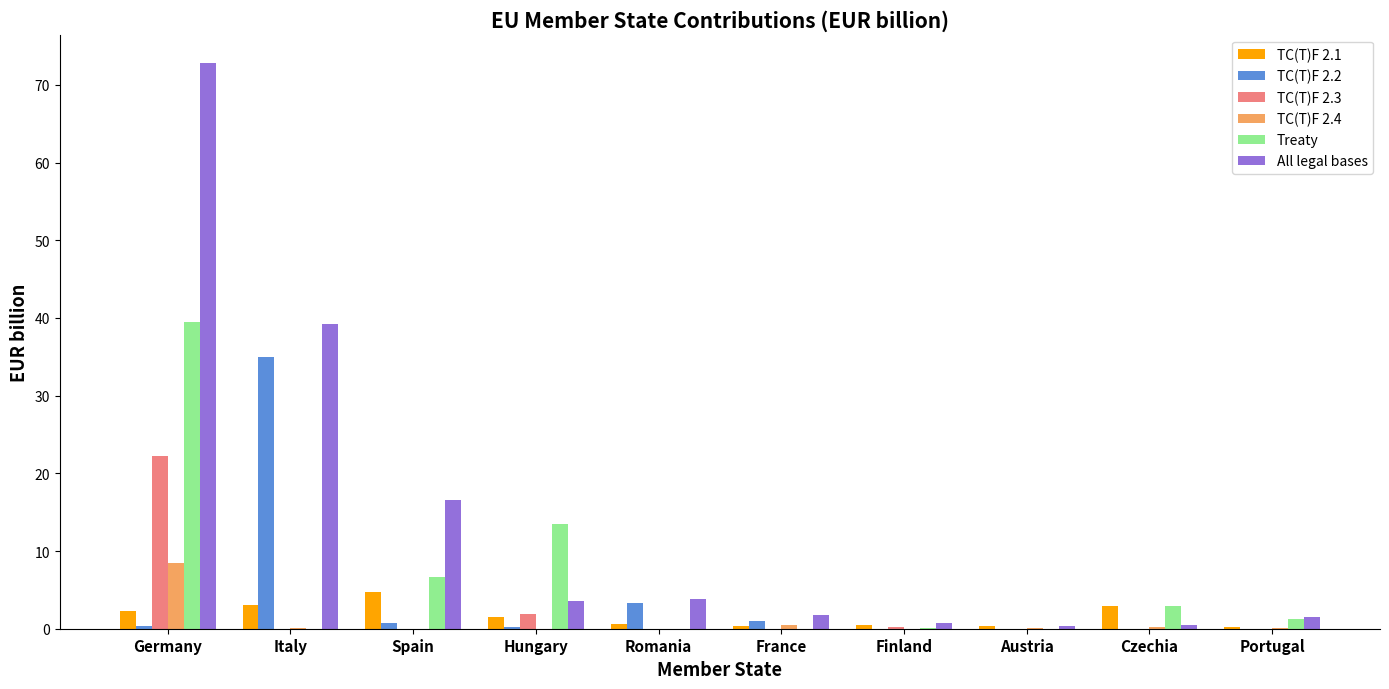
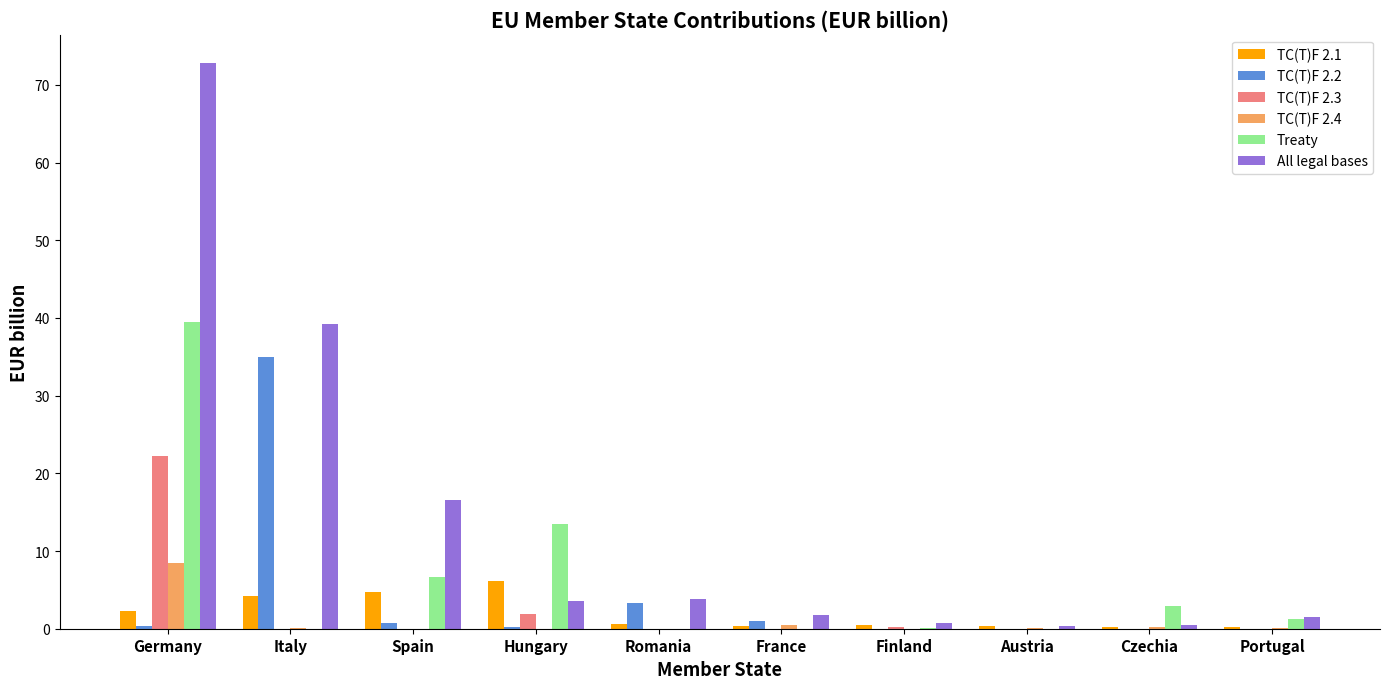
TC(T)F 2.1, Italy: 3 -> 4
TC(T)F 2.1, Hungary: 2 -> 6
TC(T)F 2.1, Czechia: 3 -> 0
